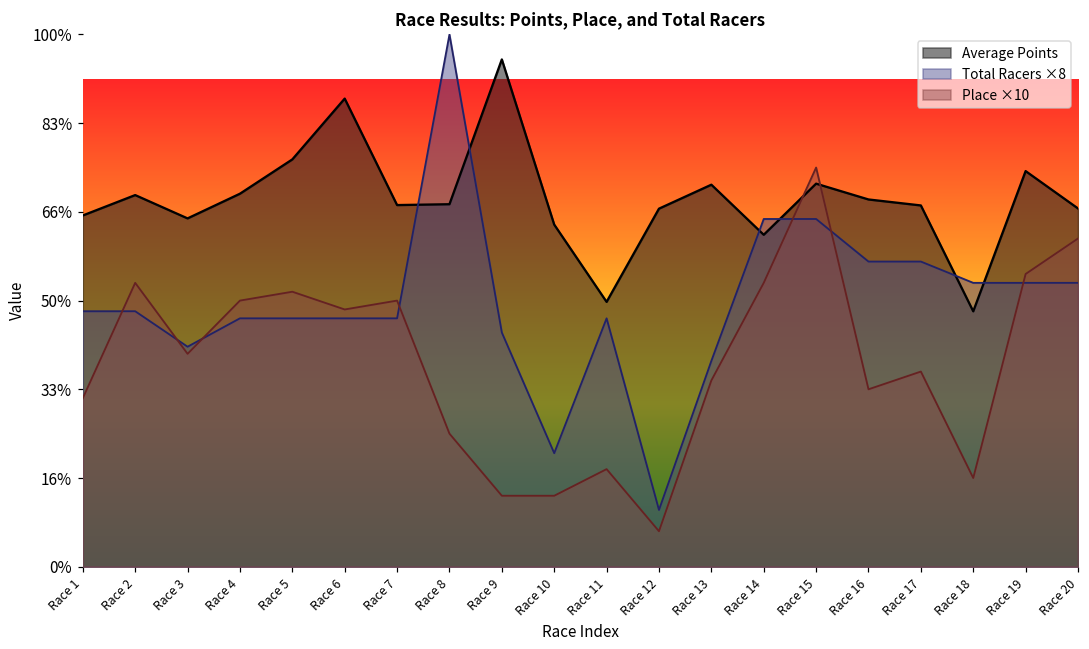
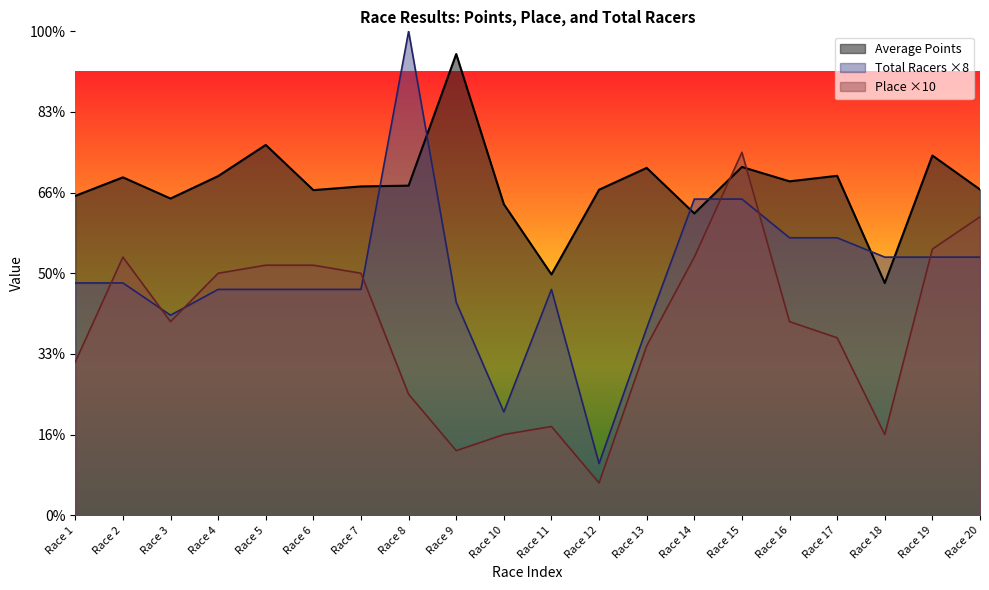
Average Points, Race 6: 88% -> 67%
Place ×10, Race 6: 48% -> 52%
Place ×10, Race 10: 13% -> 17%
Place ×10, Race 16: 33% -> 40%
Average Points, Race 17: 68% -> 70%
